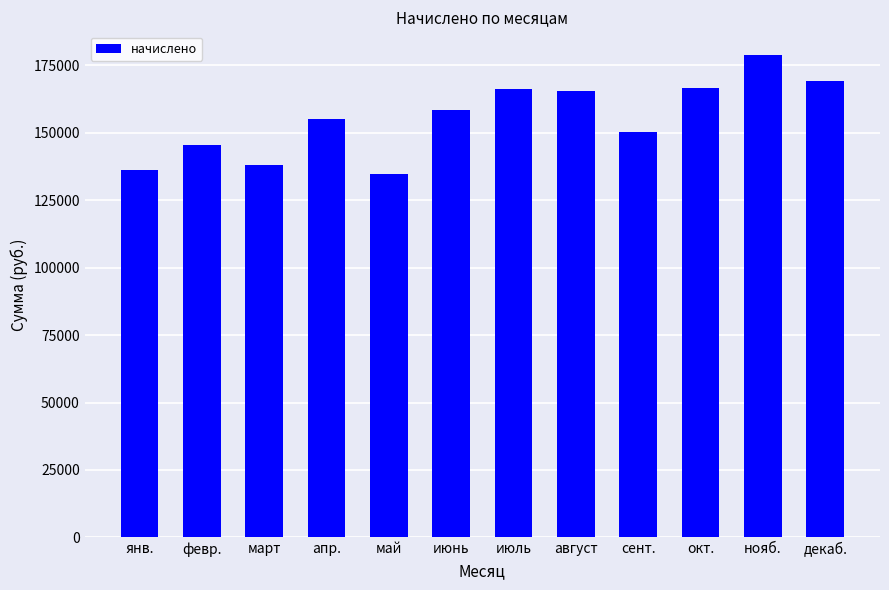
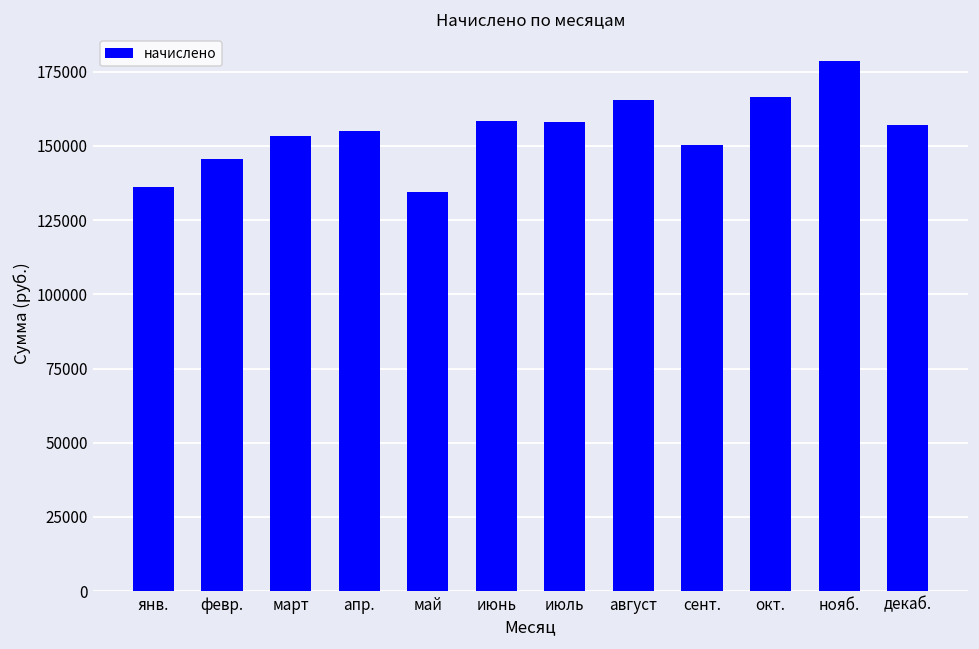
март: 138000 -> 153000
июль: 166000 -> 158000
декаб.: 169000 -> 157000
